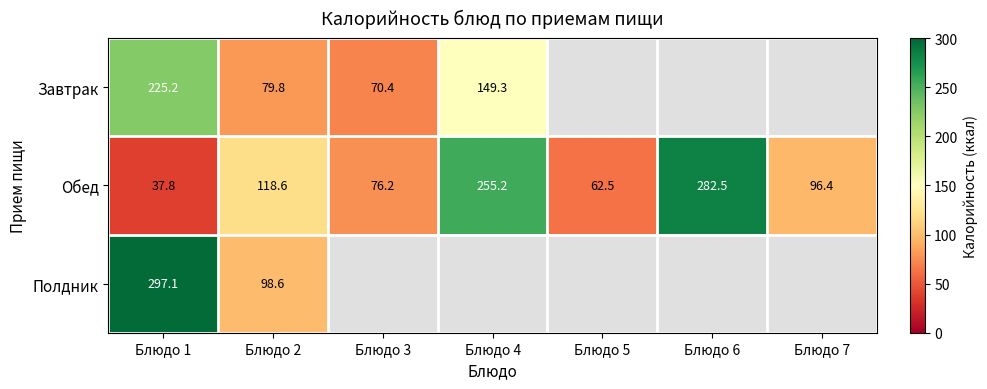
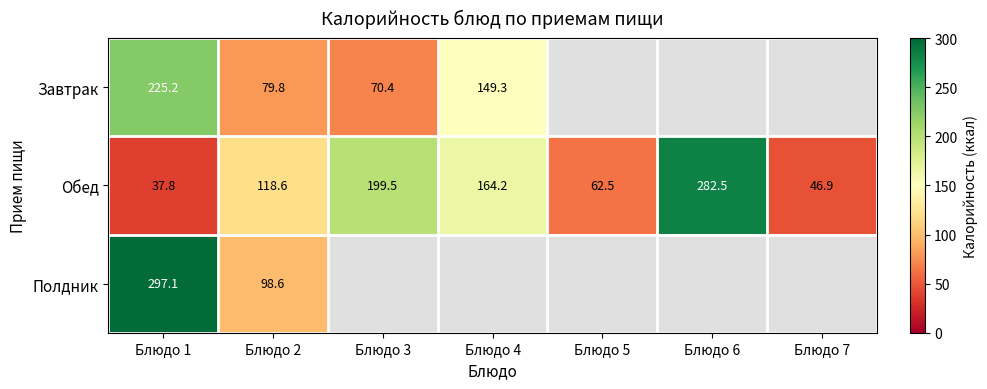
Обед, Блюдо 3: 76.2 -> 199.5
Обед, Блюдо 4: 255.2 -> 164.2
Обед, Блюдо 7: 96.4 -> 46.9
